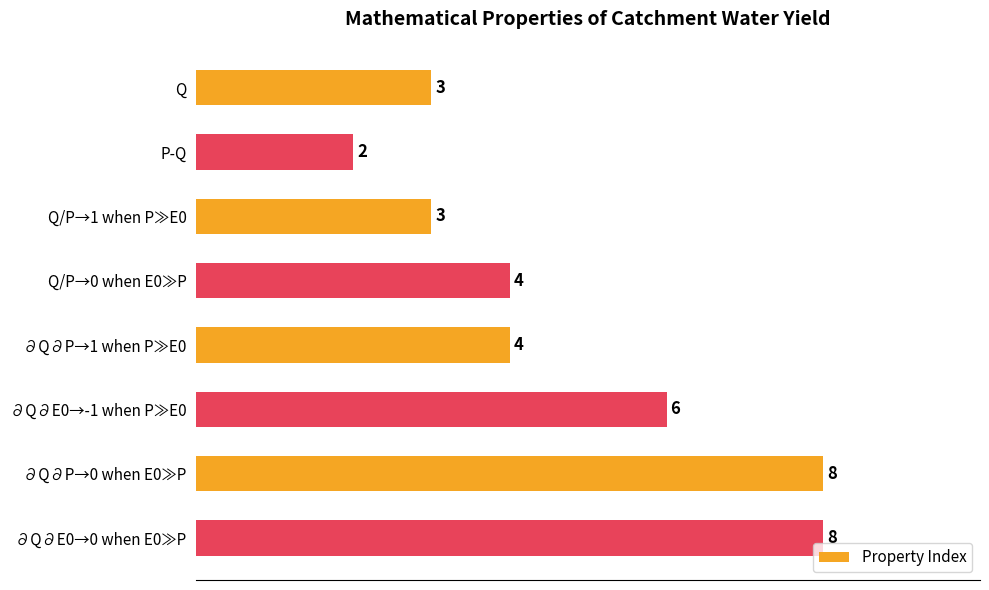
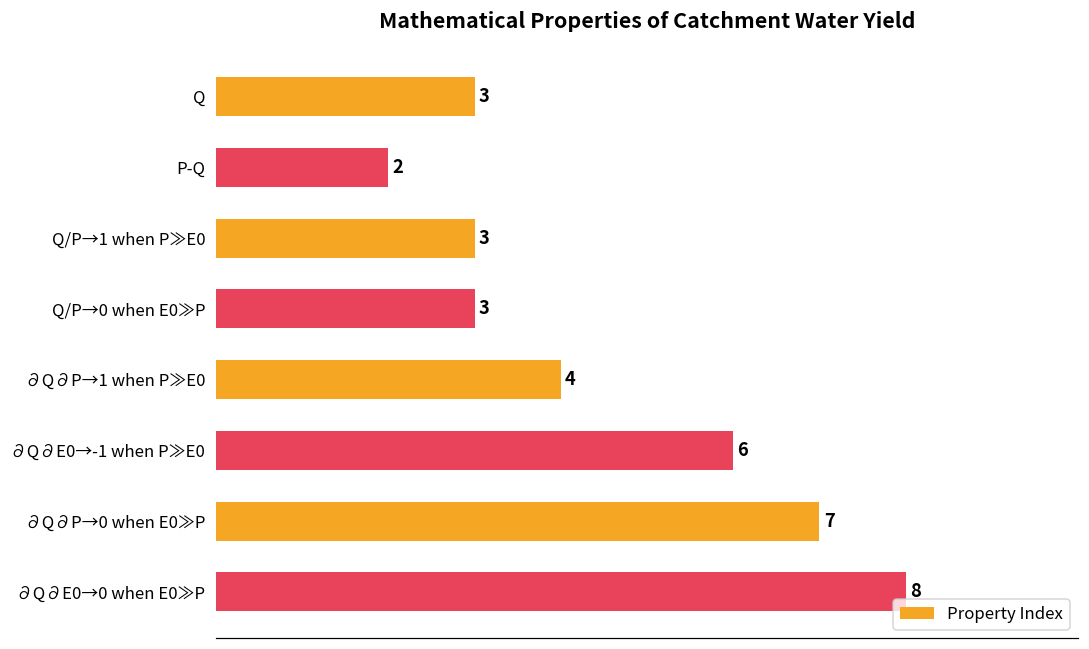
Q/P→0 when E0≫P: 4 -> 3
∂Q∂P→0 when E0≫P: 8 -> 7
